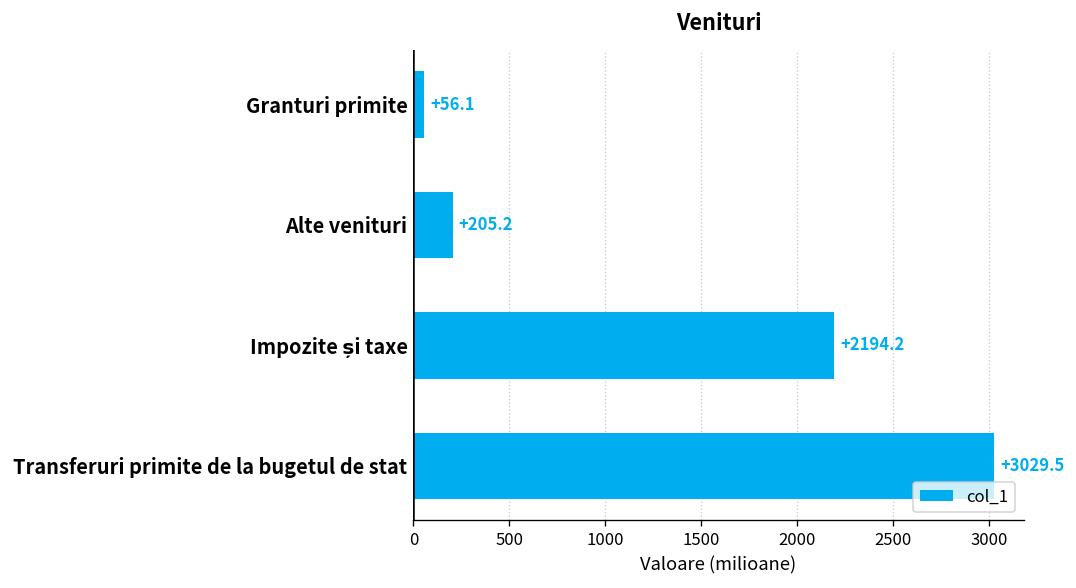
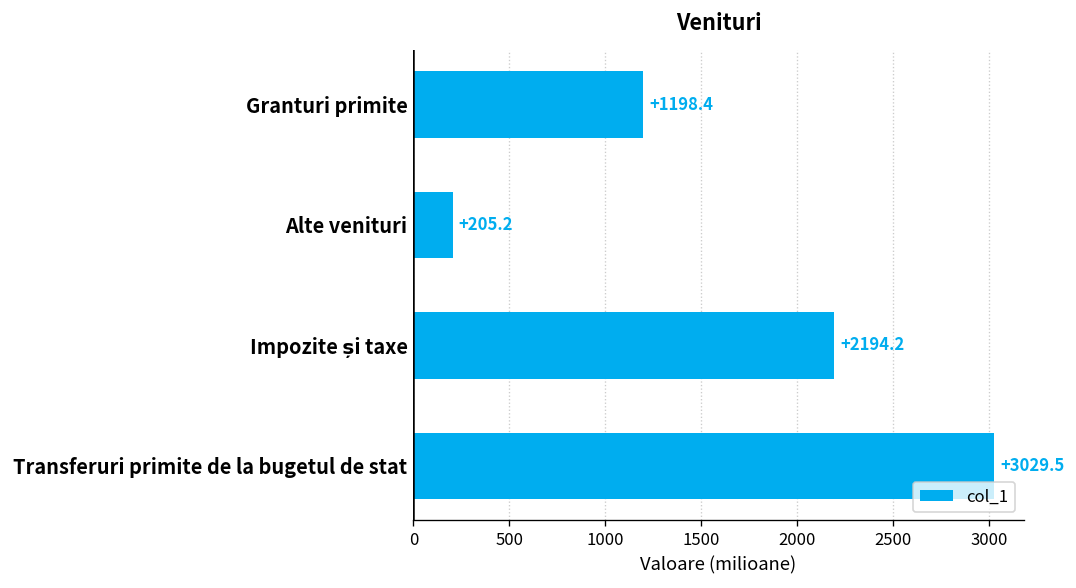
Granturi primite: +56.1 -> +1198.4
